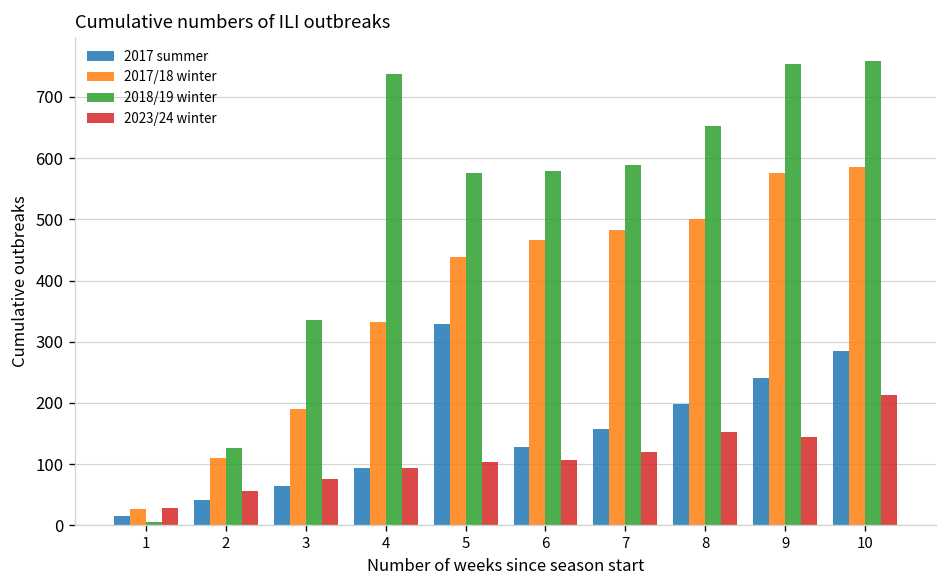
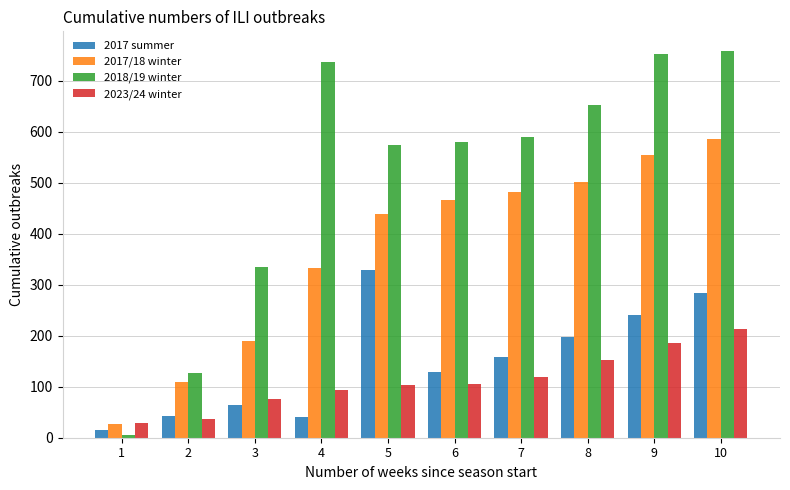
2023/24 winter, 2: 60 -> 40
2017 summer, 4: 90 -> 40
2017/18 winter, 9: 580 -> 560
2023/24 winter, 9: 140 -> 190
